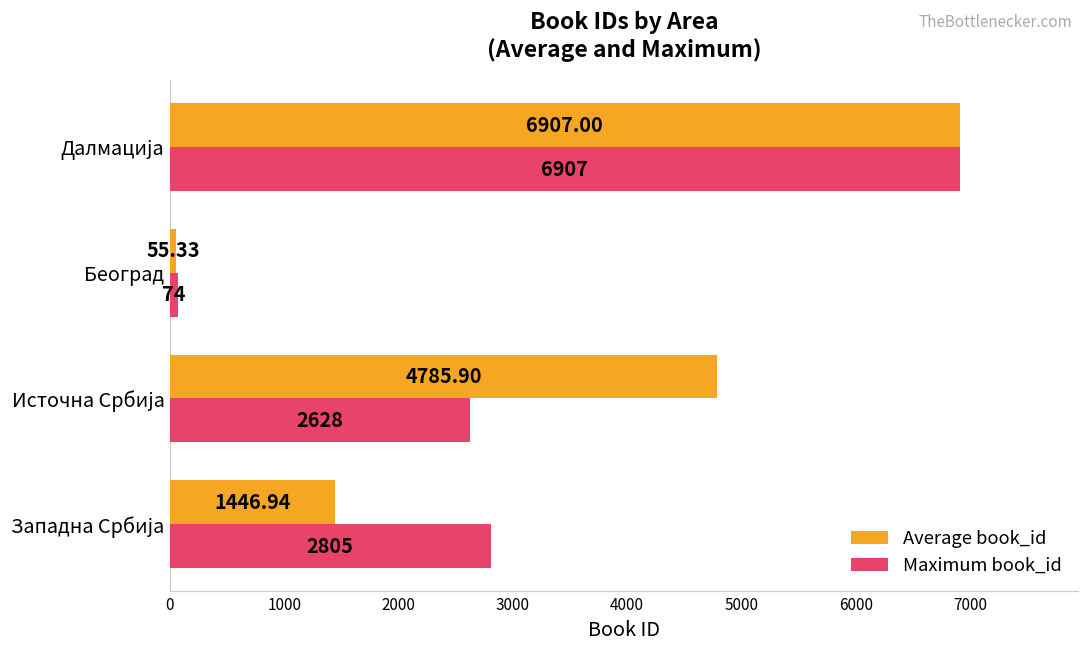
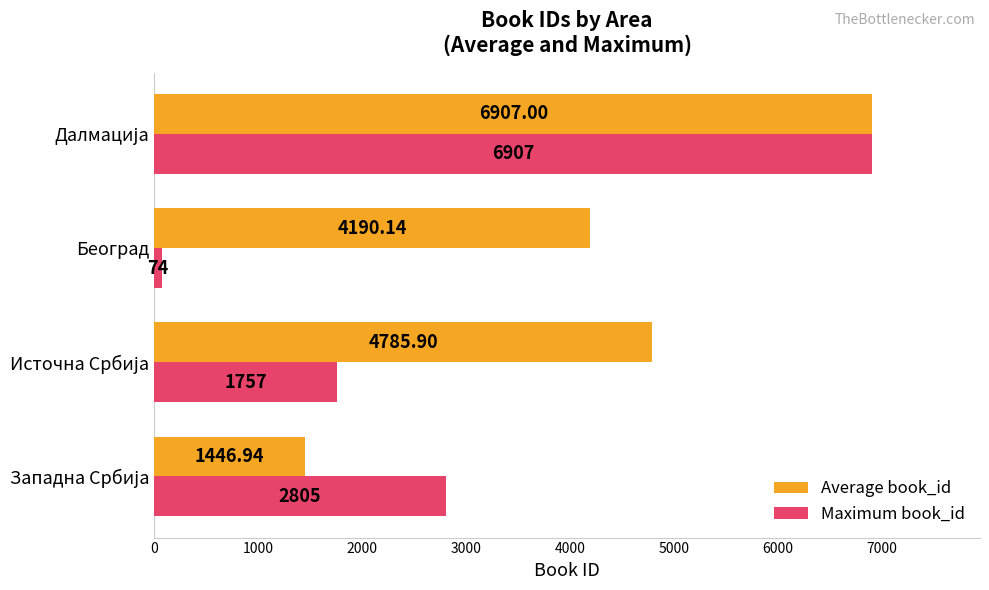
Average book_id, Београд: 55.33 -> 4190.14
Maximum book_id, Источна Србија: 2628 -> 1757
